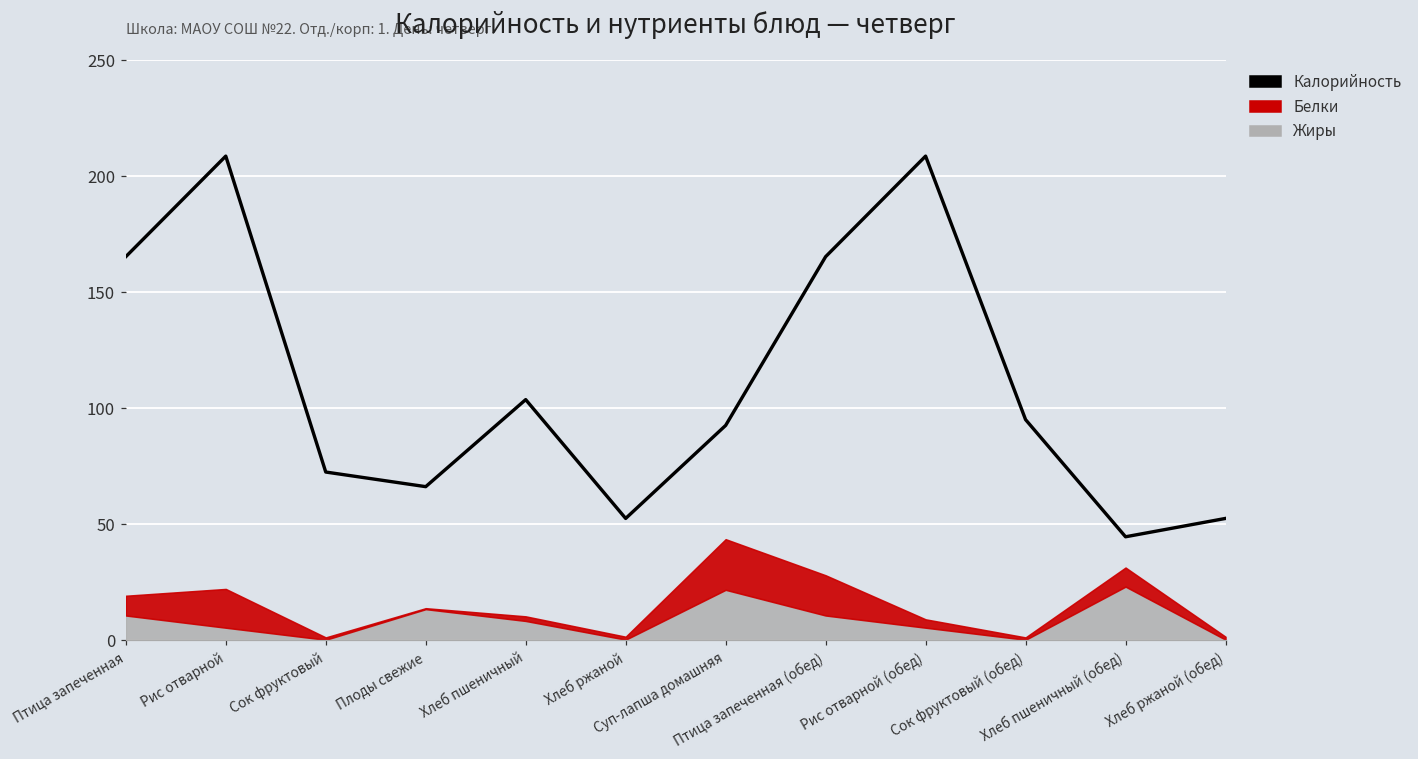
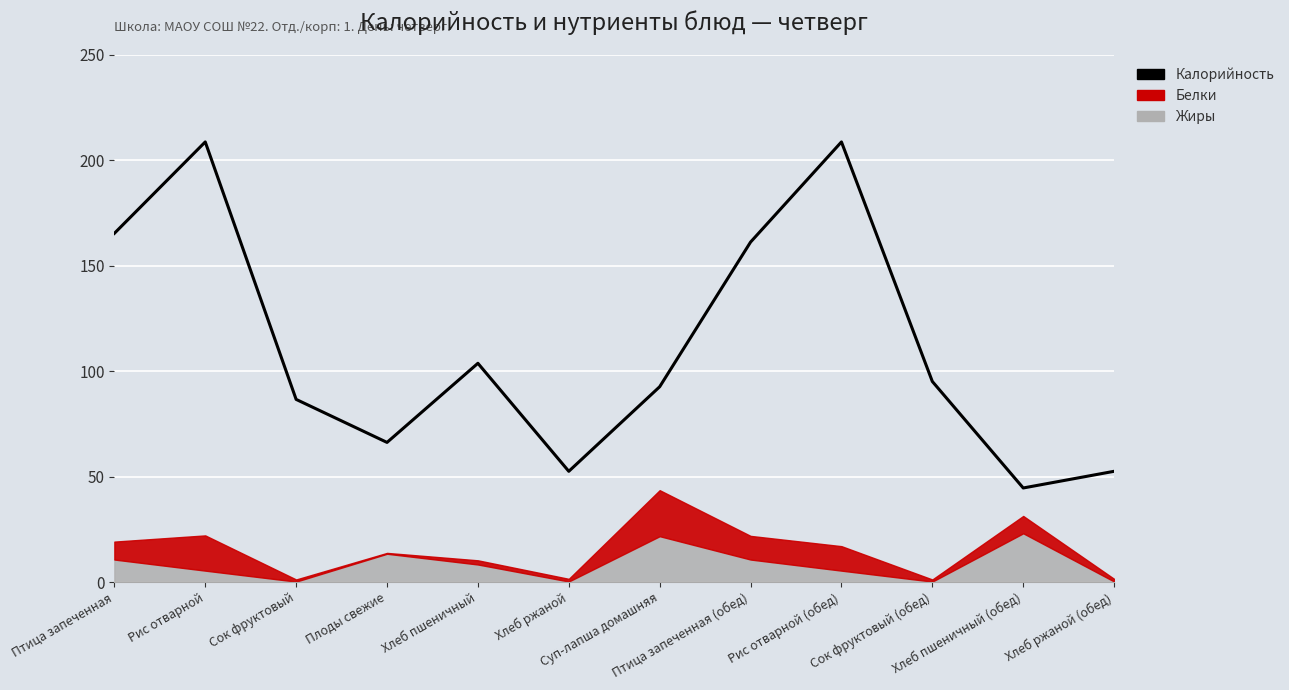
Калорийность, Сок фруктовый: 73 -> 87
Калорийность, Птица запеченная (обед): 165 -> 161
Белки, Птица запеченная (обед): 17 -> 11
Белки, Рис отварной (обед): 4 -> 12
